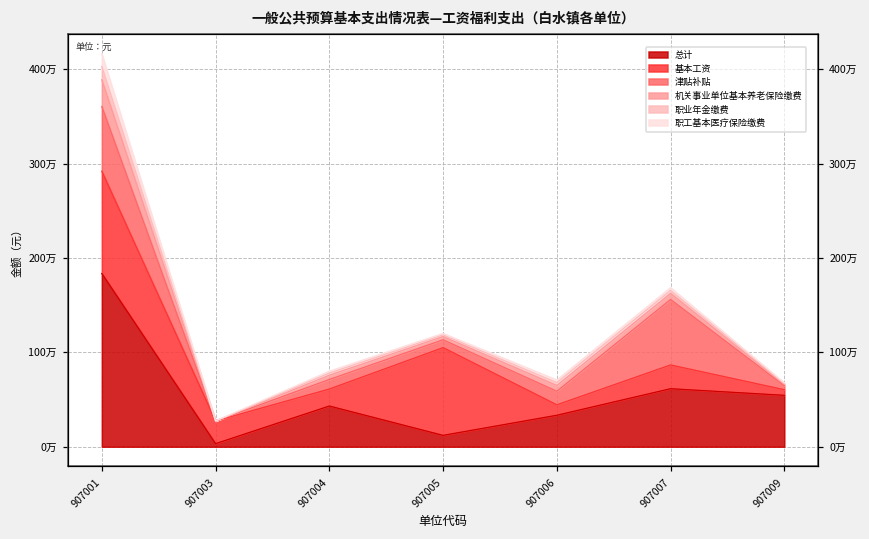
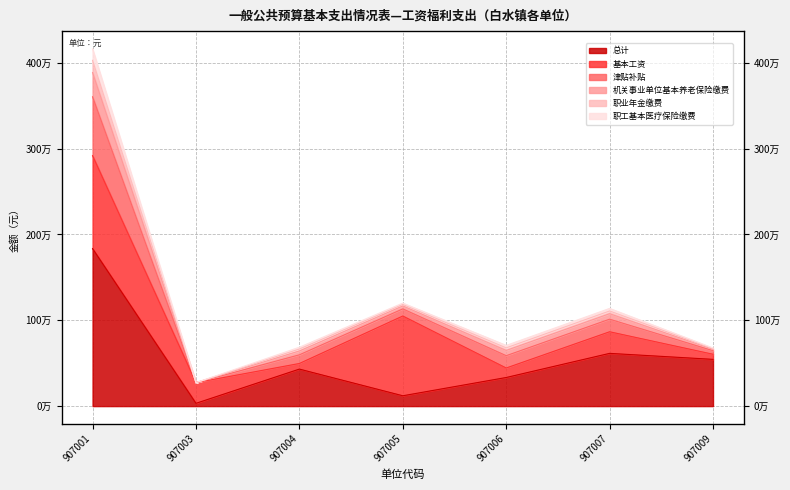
基本工资, 907004: 20万 -> 10万
津贴补贴, 907007: 70万 -> 10万
